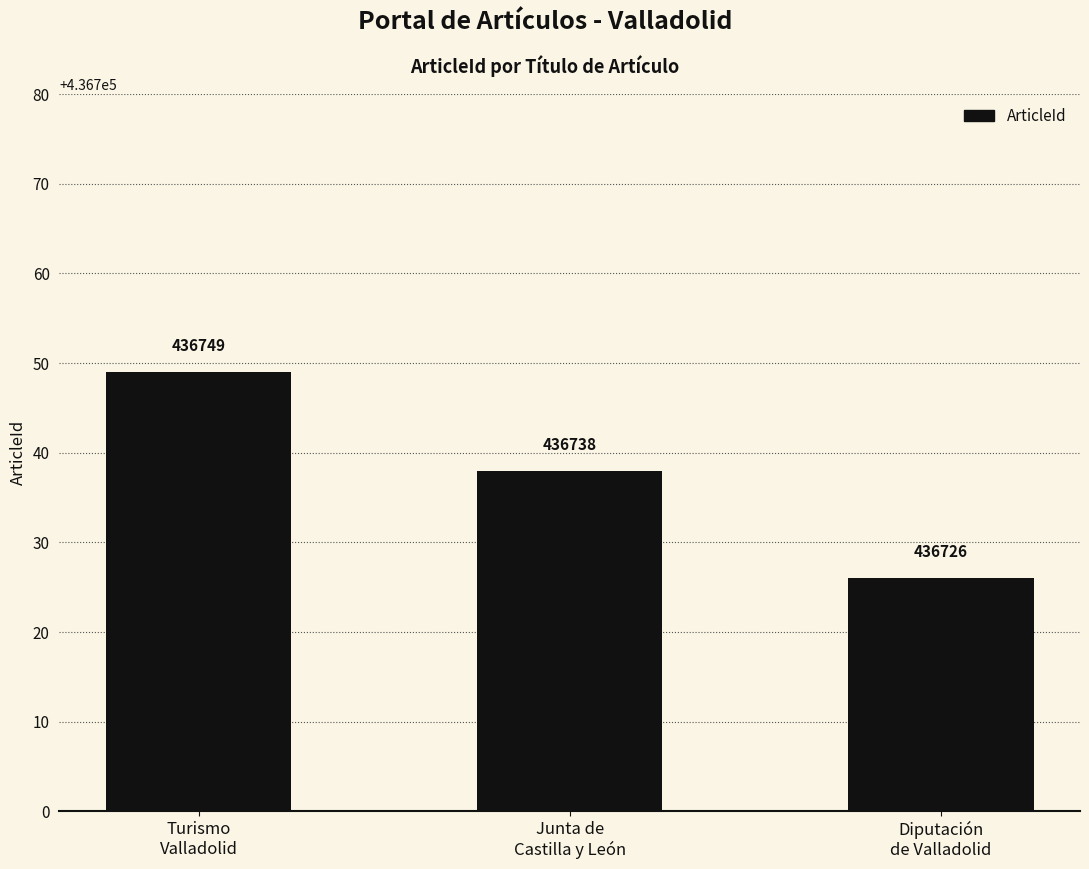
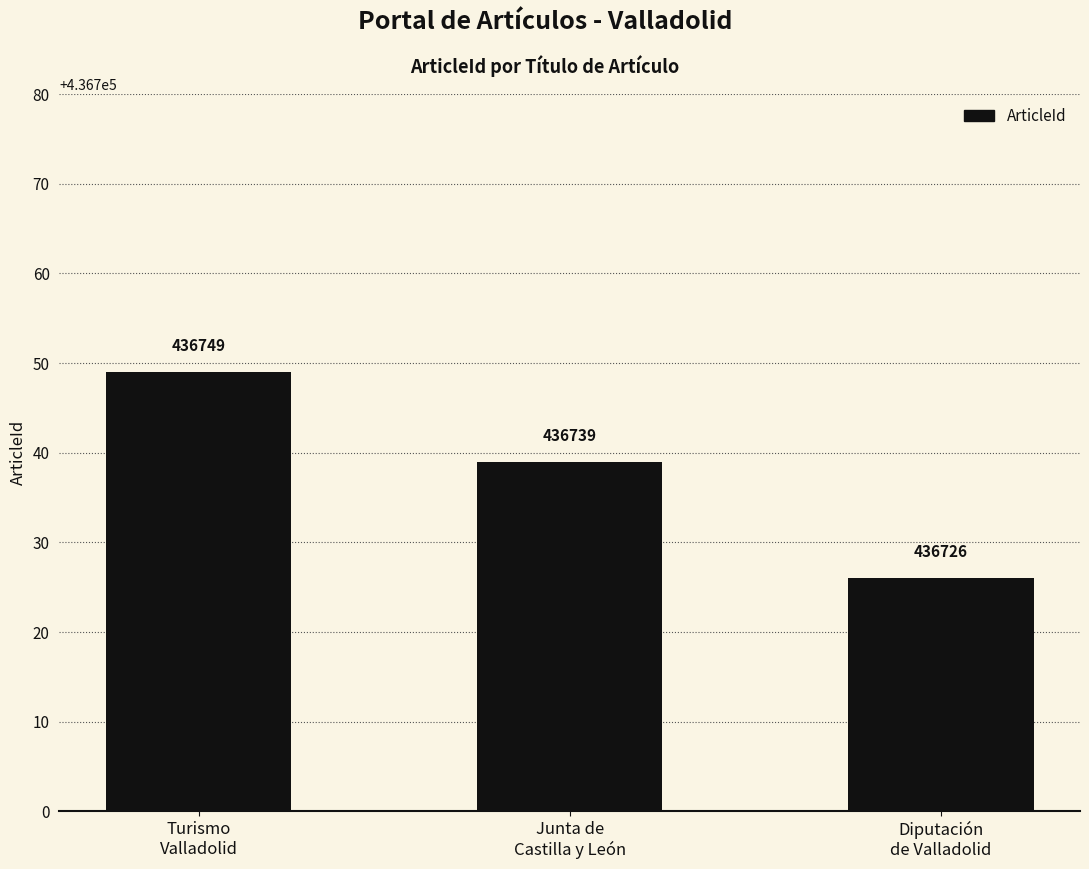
Junta de Castilla y León: 436738 -> 436739
